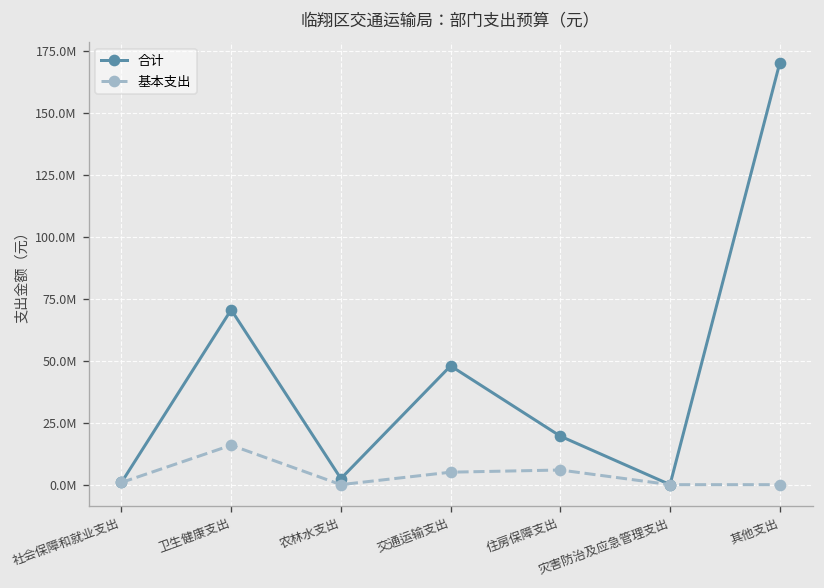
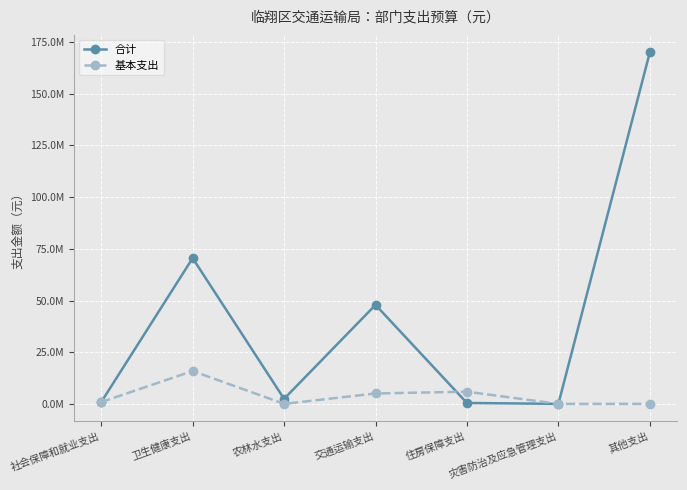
合计, 住房保障支出: 20000000 -> 0
